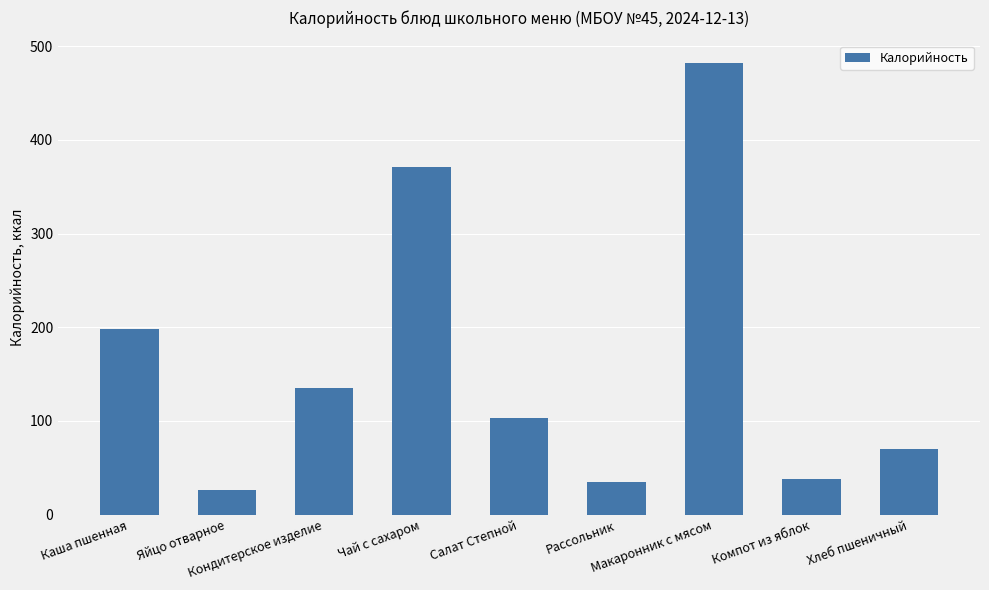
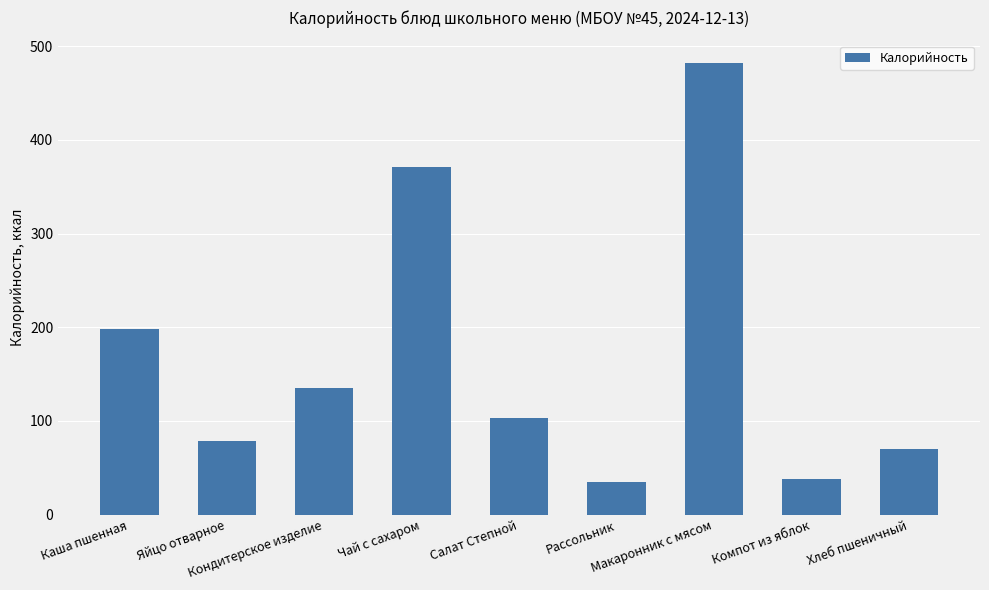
Яйцо отварное: 30 -> 80
